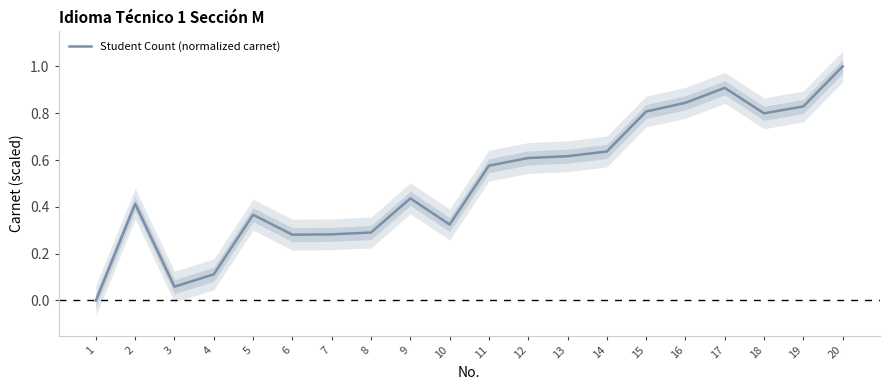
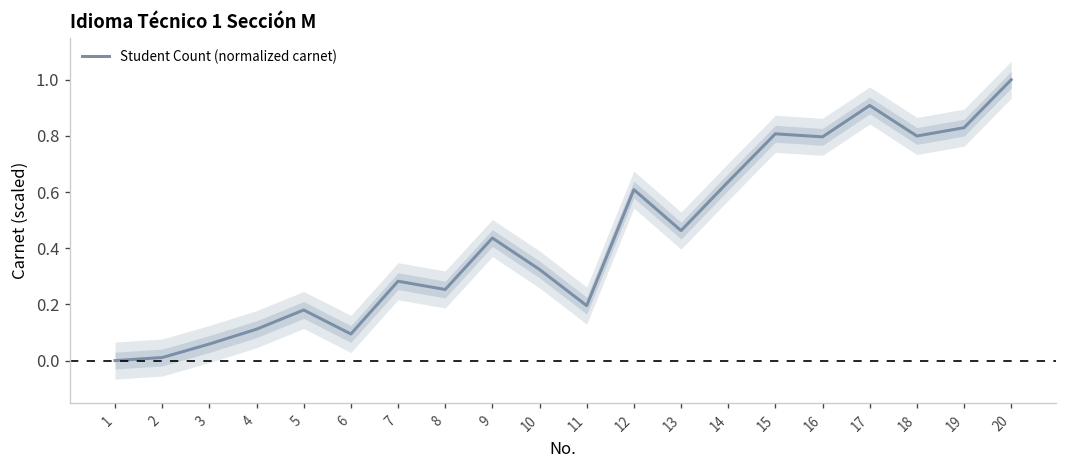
Student Count (normalized carnet), 2: 0.41 -> 0.01
Student Count (normalized carnet), 5: 0.37 -> 0.18
Student Count (normalized carnet), 6: 0.28 -> 0.09
Student Count (normalized carnet), 8: 0.29 -> 0.25
Student Count (normalized carnet), 11: 0.58 -> 0.20
Student Count (normalized carnet), 13: 0.62 -> 0.46
Student Count (normalized carnet), 16: 0.84 -> 0.80
